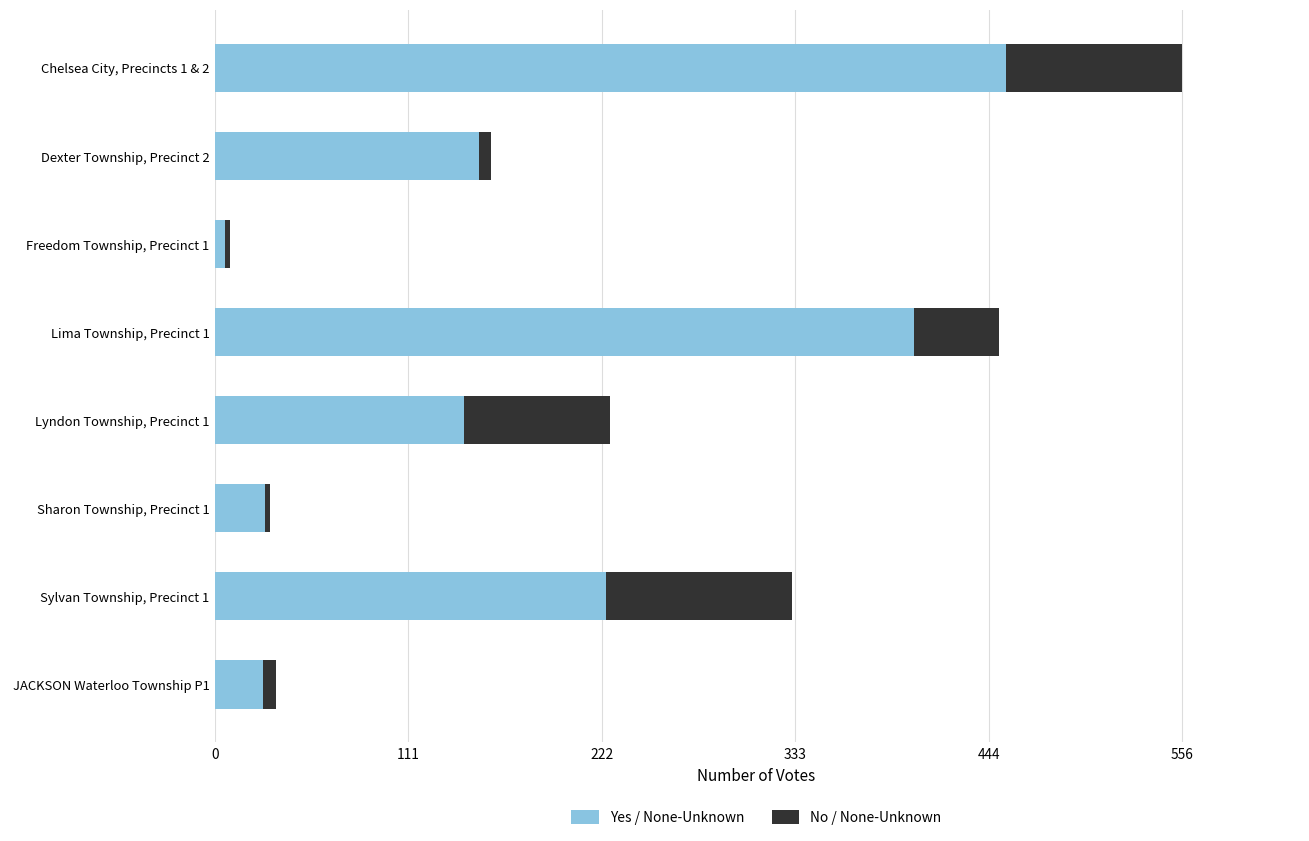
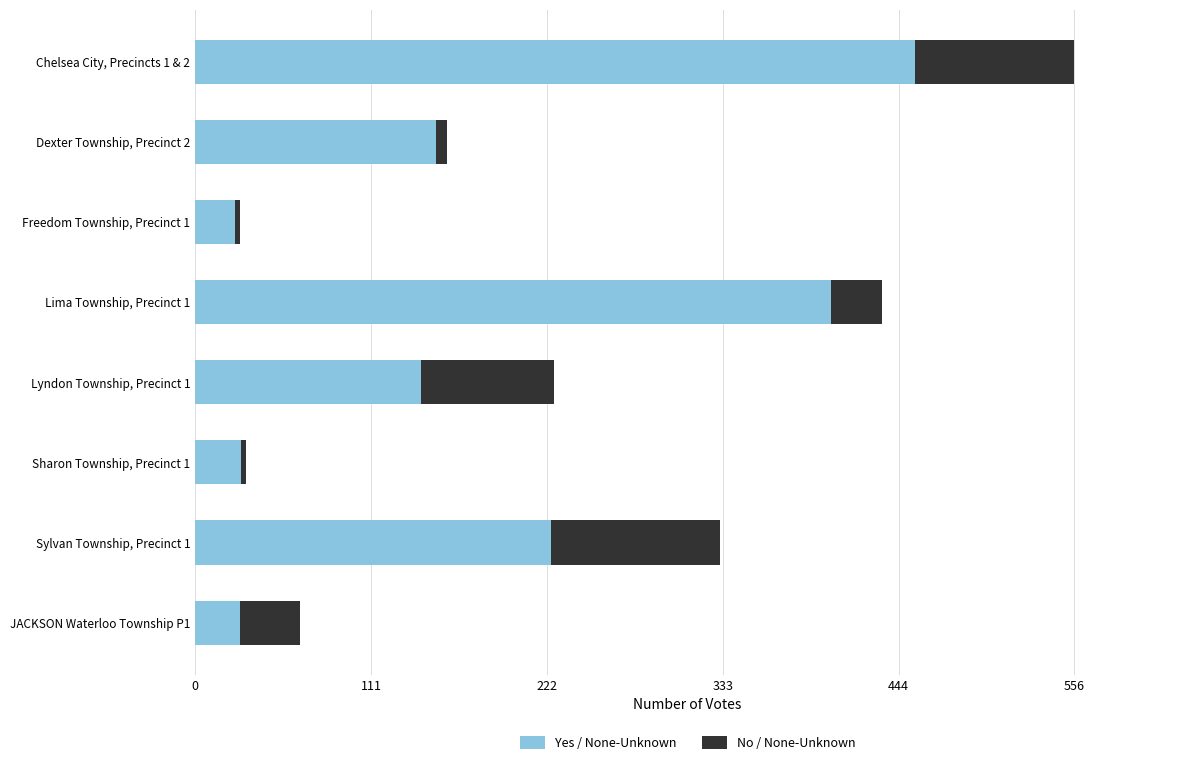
Yes / None-Unknown, Freedom Township, Precinct 1: 6 -> 25
No / None-Unknown, Lima Township, Precinct 1: 49 -> 32
No / None-Unknown, JACKSON Waterloo Township P1: 7 -> 38
